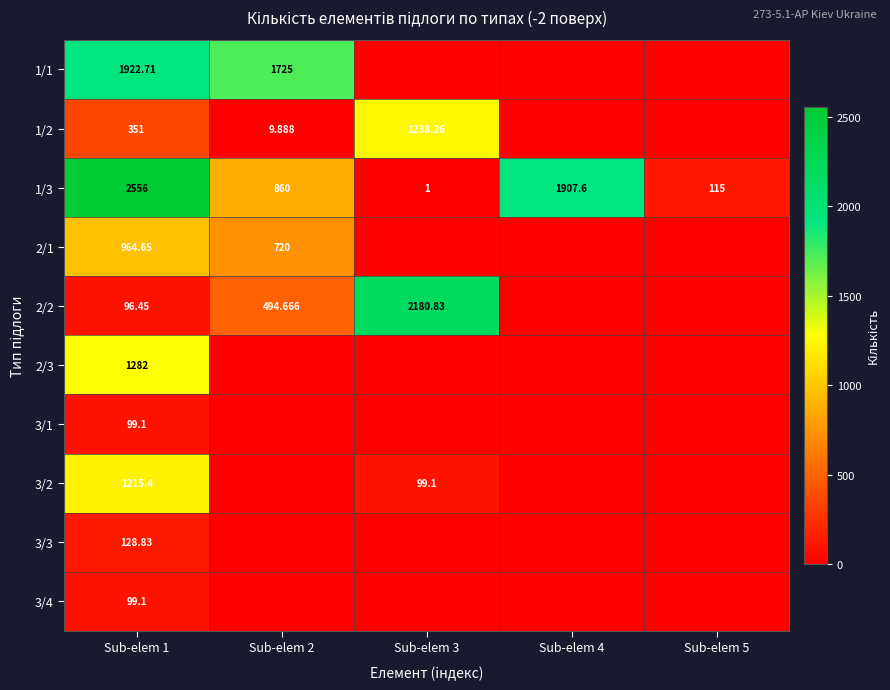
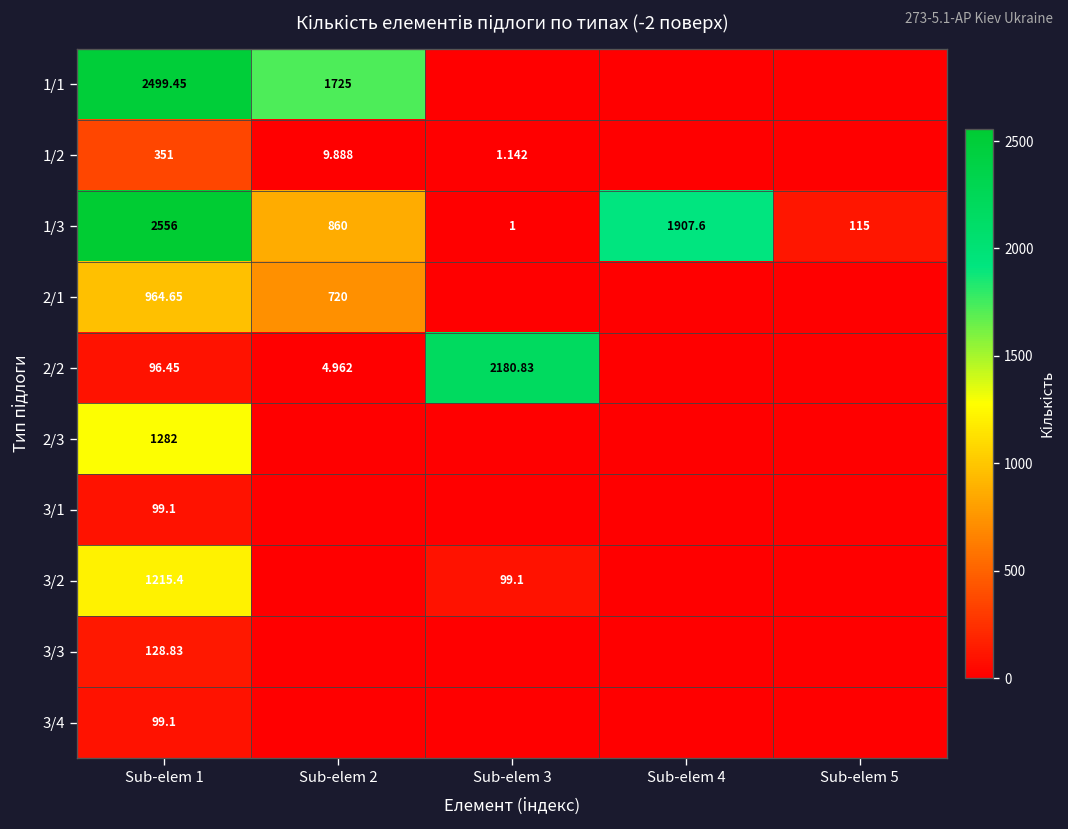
1/1, Sub-elem 1: 1922.71 -> 2499.45
1/2, Sub-elem 3: 1238.26 -> 1.142
2/2, Sub-elem 2: 494.666 -> 4.962
